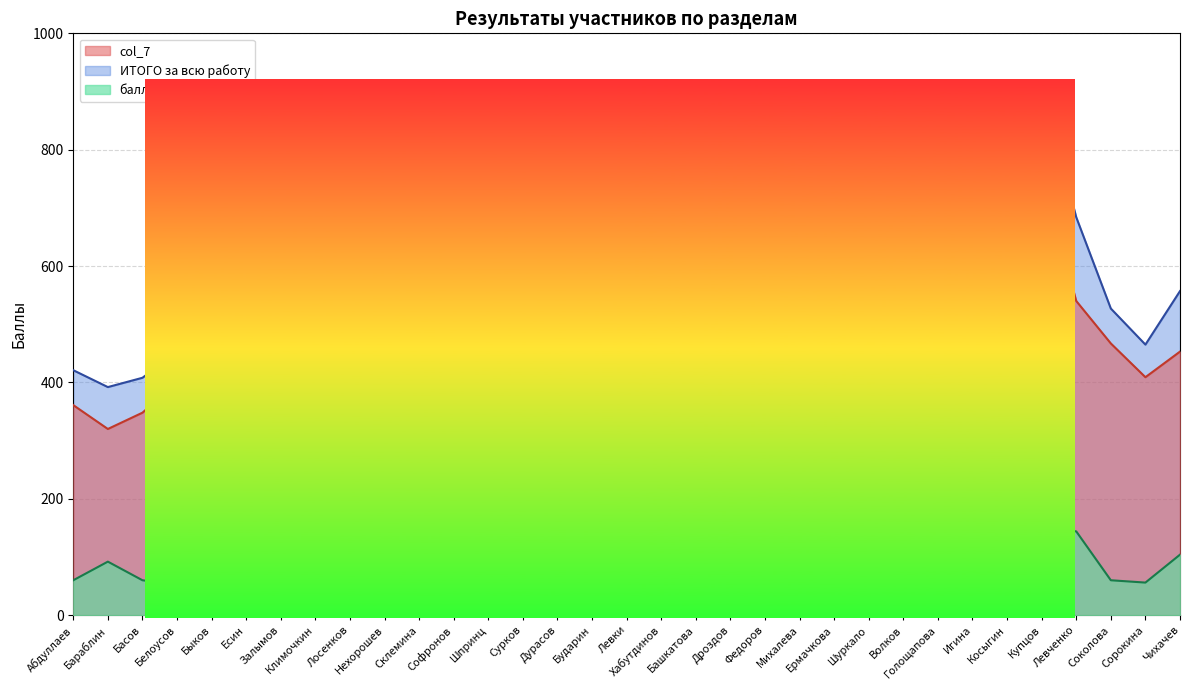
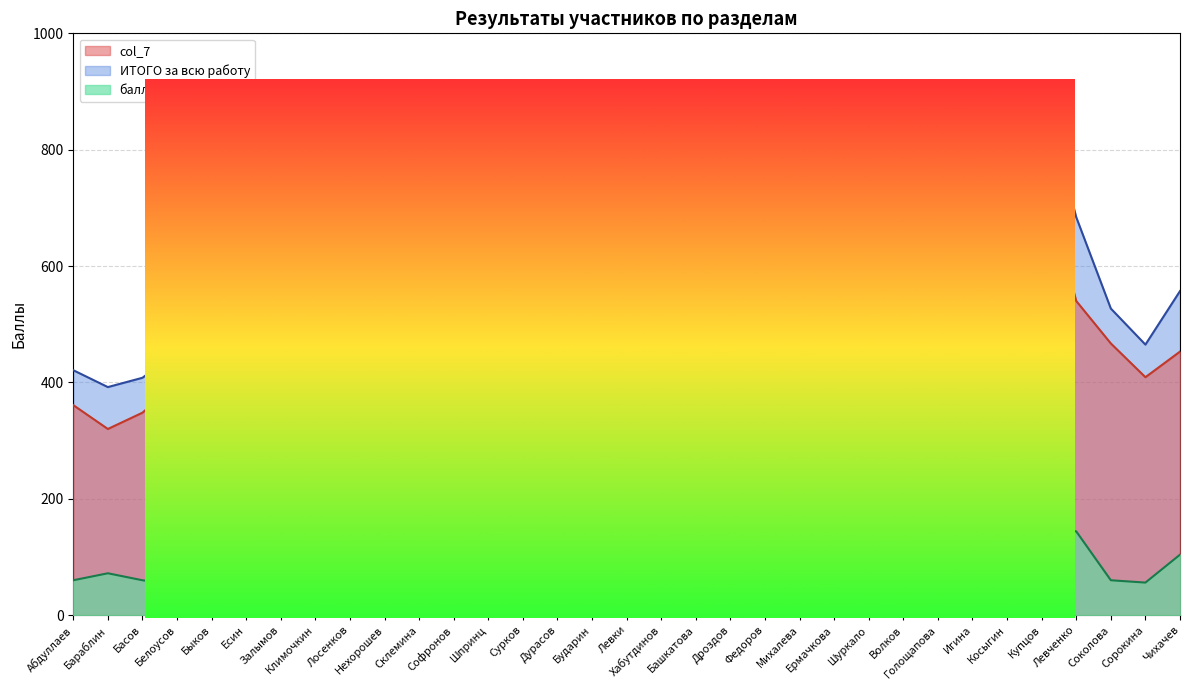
балл, Бараблин: 90 -> 70
